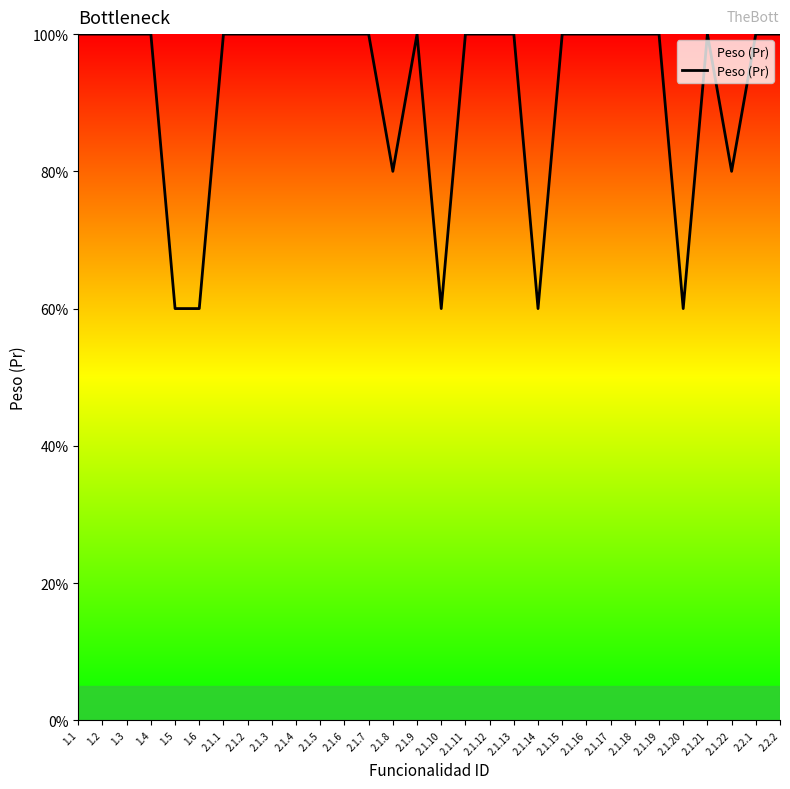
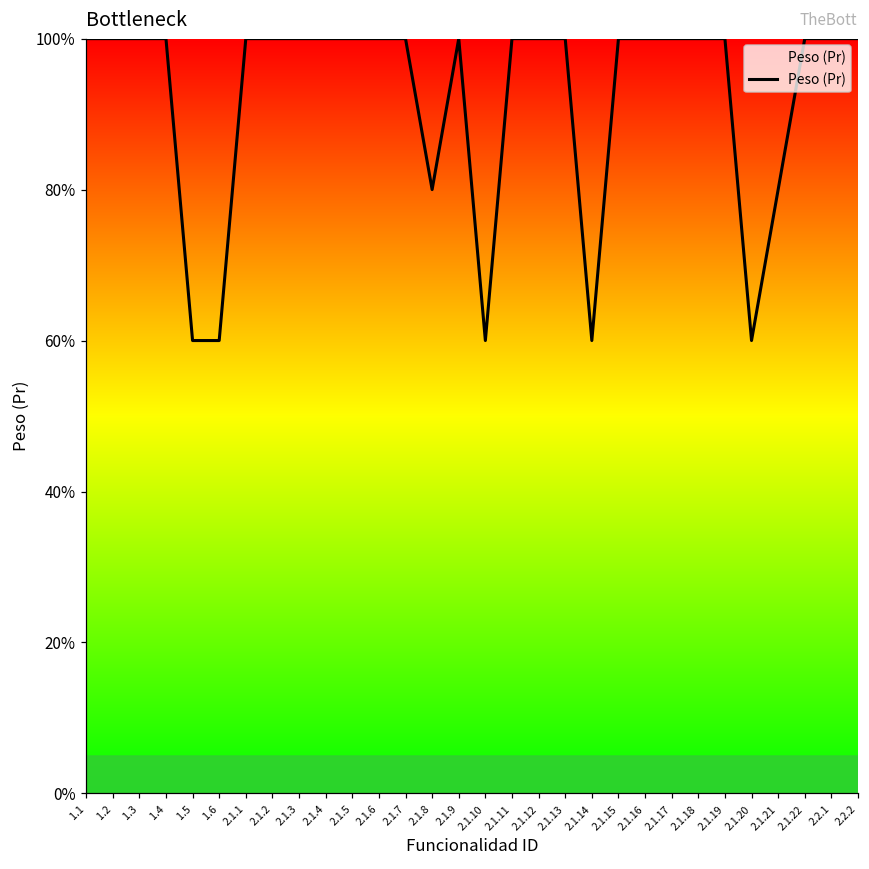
2.1.21: 100% -> 80%
2.1.22: 80% -> 100%
